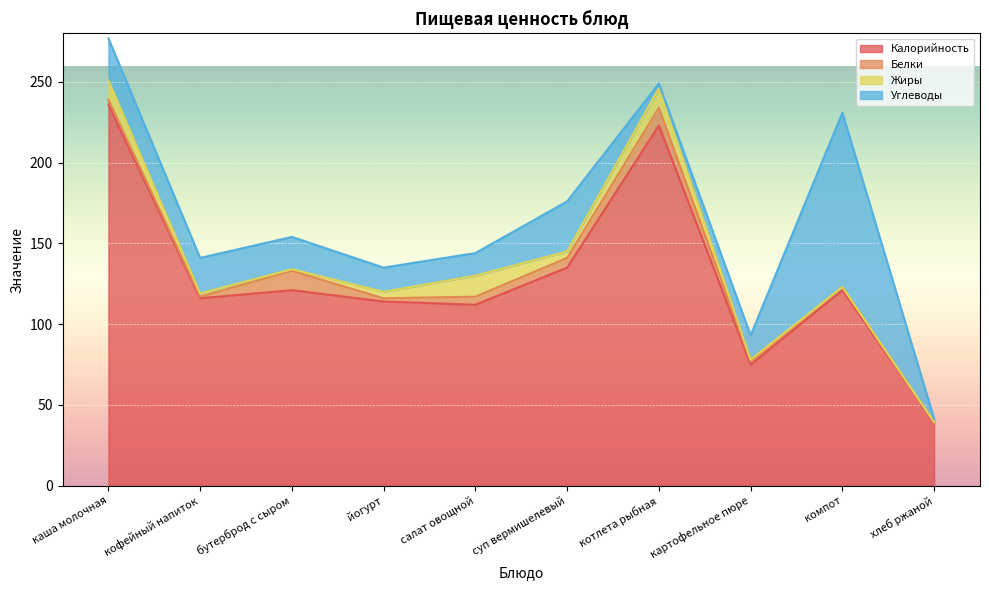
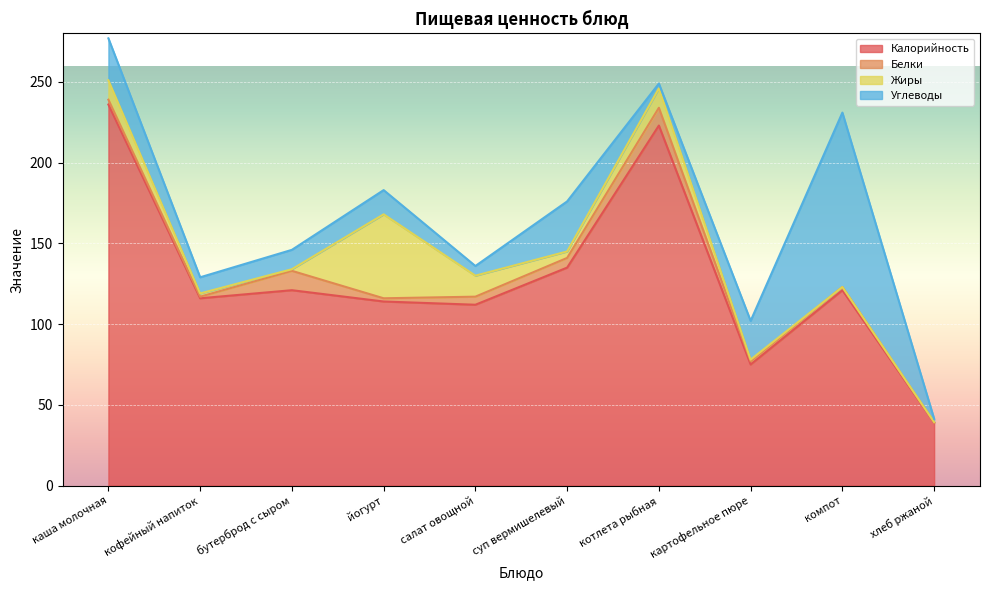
Углеводы, кофейный напиток: 22 -> 10
Углеводы, бутерброд с сыром: 20 -> 12
Жиры, йогурт: 4 -> 52
Углеводы, салат овощной: 14 -> 6
Углеводы, картофельное пюре: 15 -> 24
